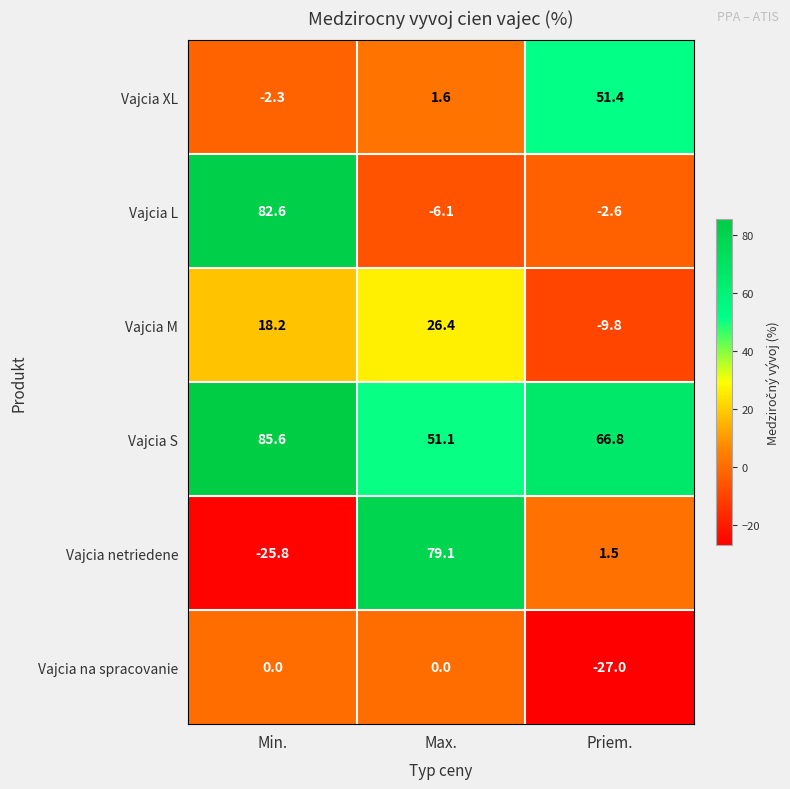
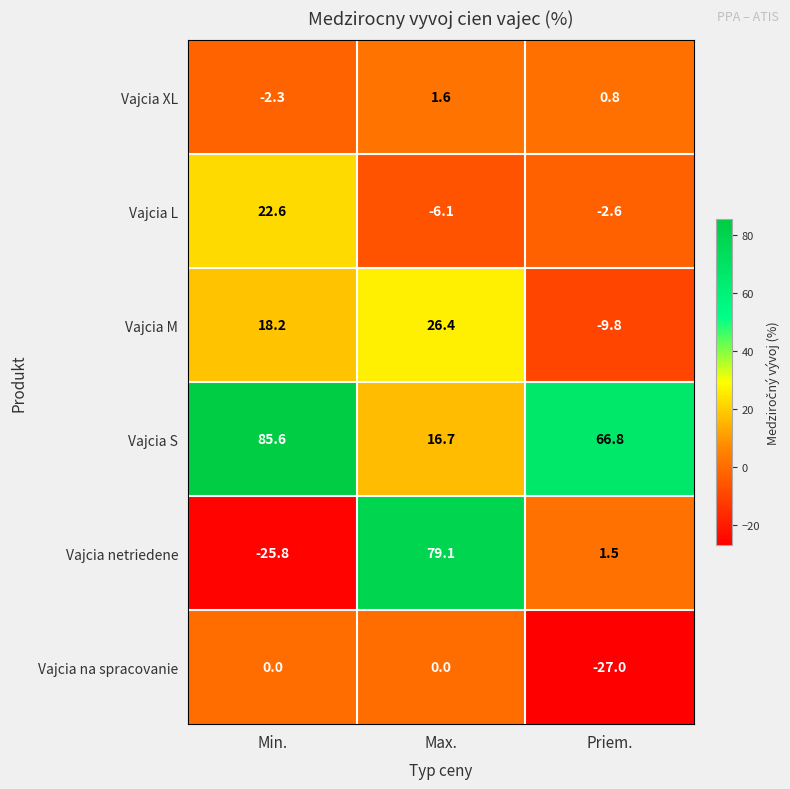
Vajcia XL, Priem.: 51.4 -> 0.8
Vajcia L, Min.: 82.6 -> 22.6
Vajcia S, Max.: 51.1 -> 16.7
